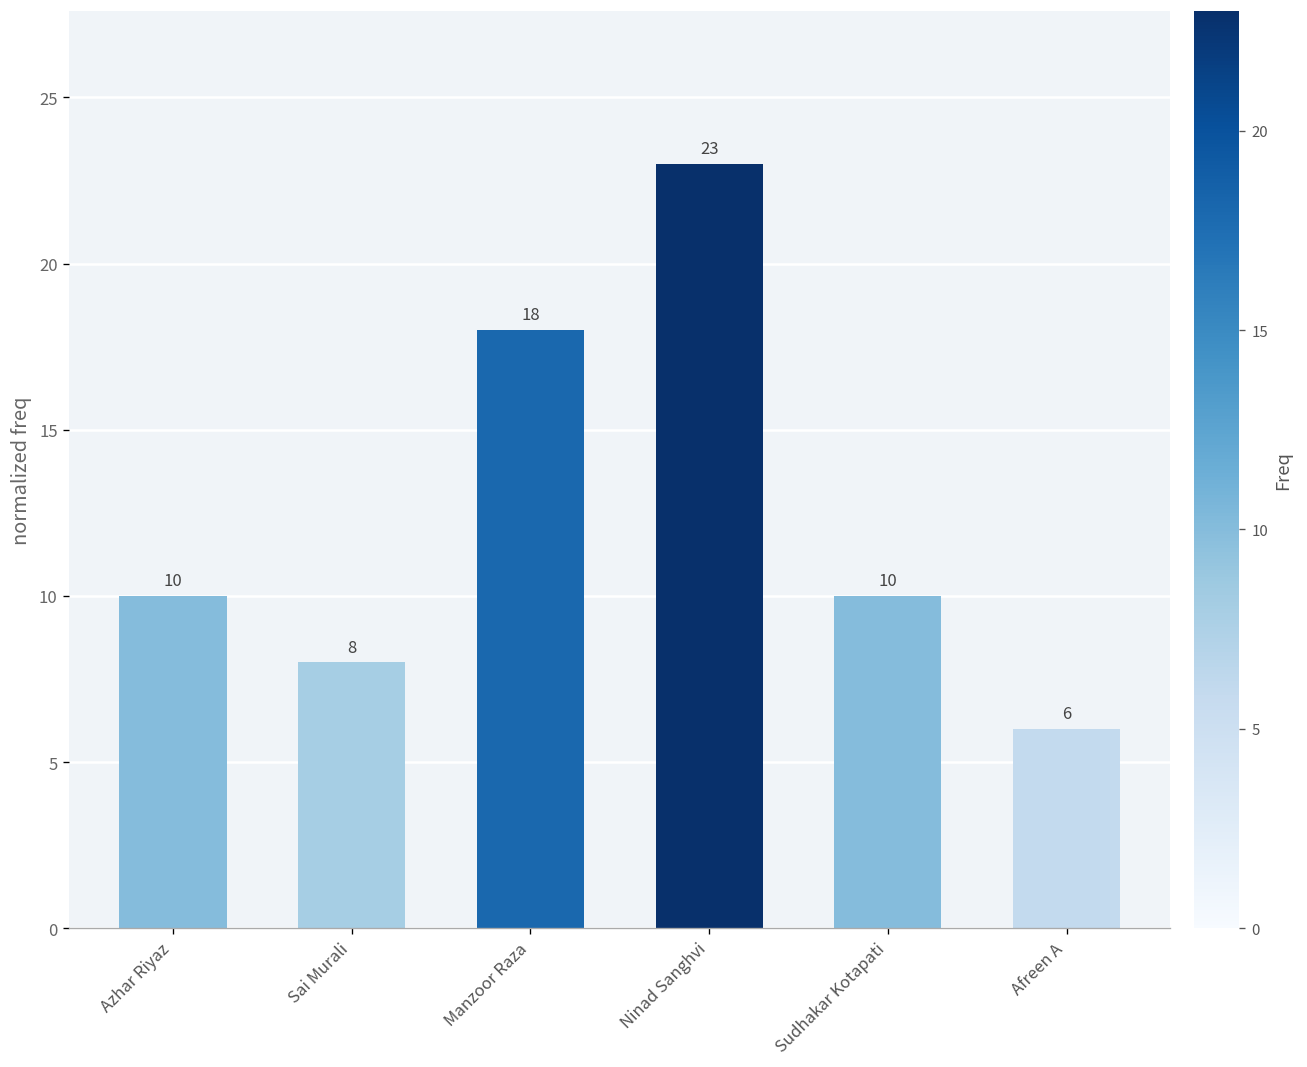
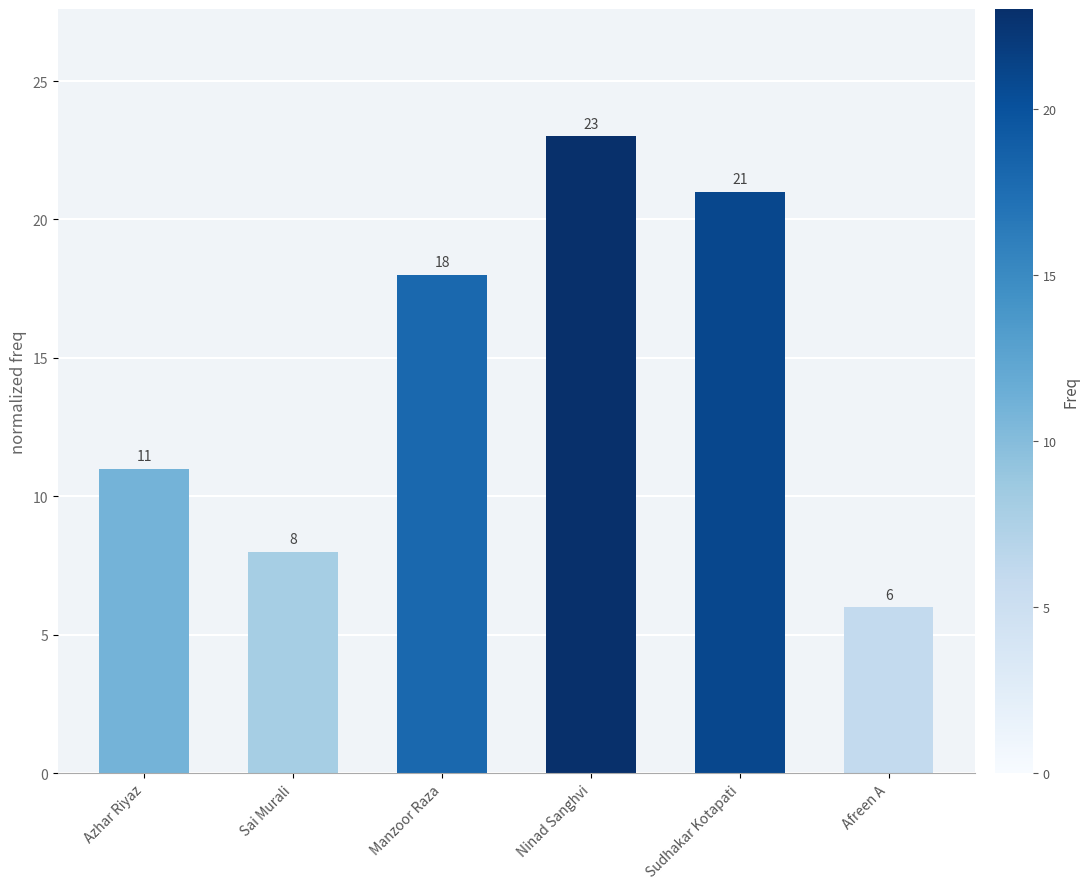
Azhar Riyaz: 10 -> 11
Sudhakar Kotapati: 10 -> 21
